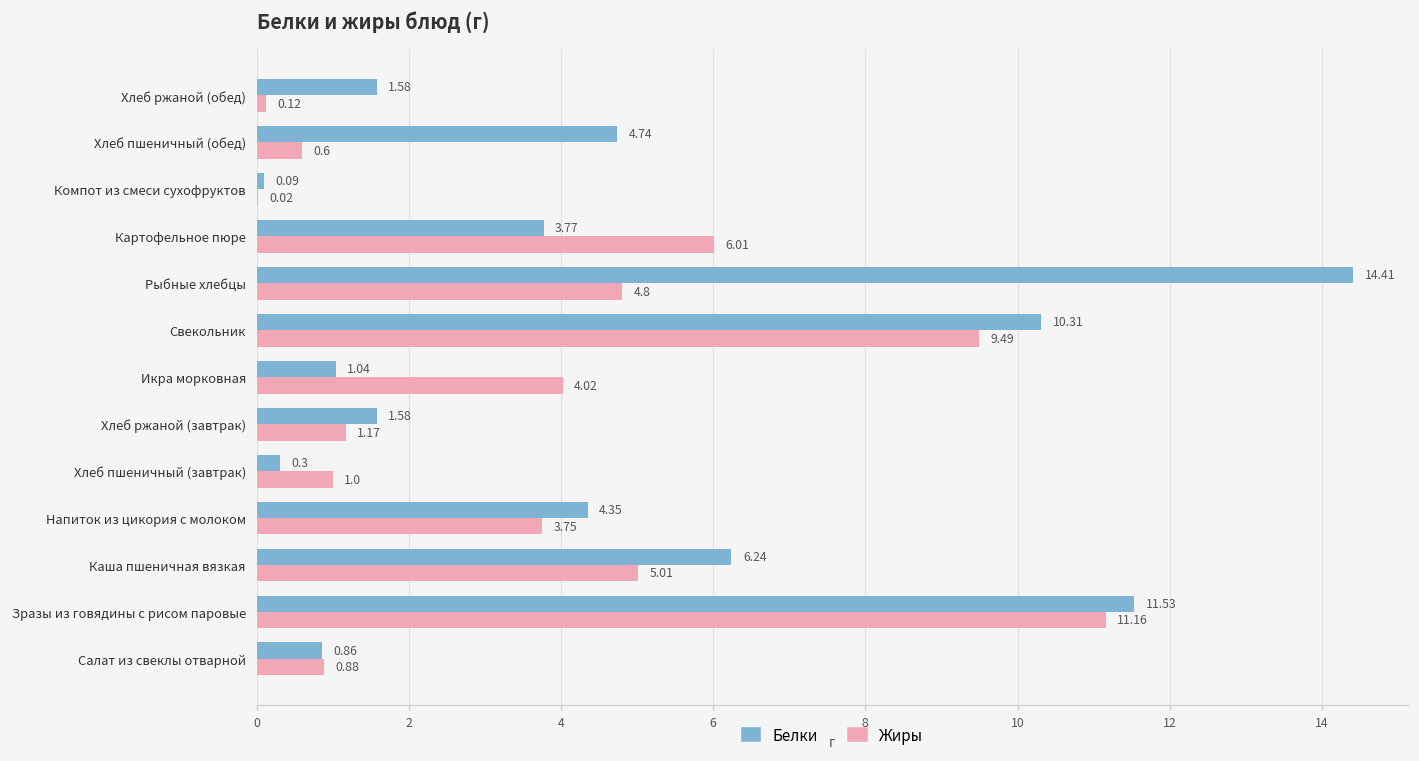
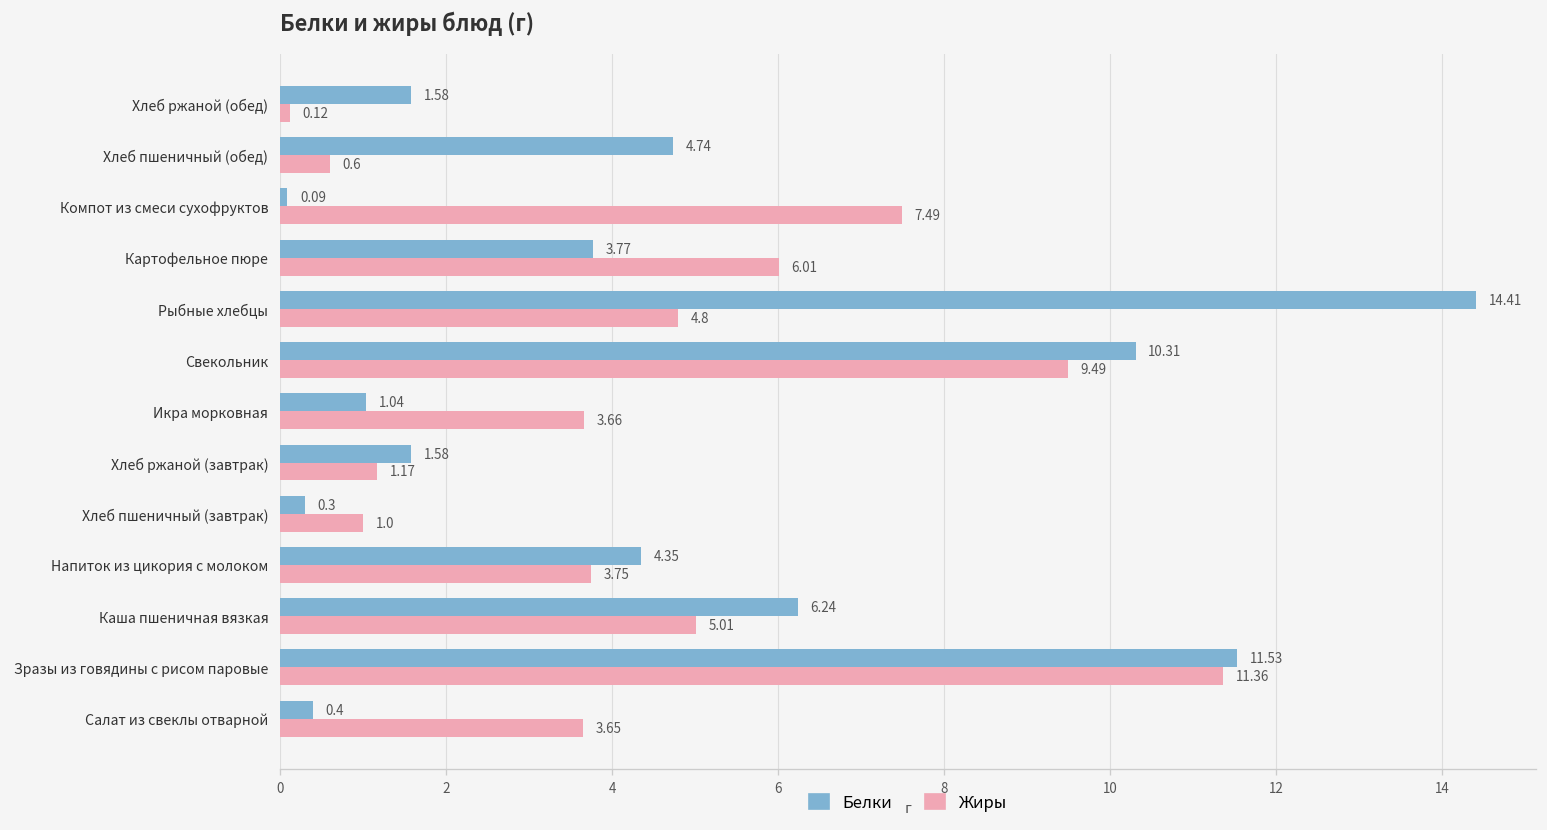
Жиры, Компот из смеси сухофруктов: 0.02 -> 7.49
Жиры, Икра морковная: 4.02 -> 3.66
Жиры, Зразы из говядины с рисом паровые: 11.16 -> 11.36
Белки, Салат из свеклы отварной: 0.86 -> 0.4
Жиры, Салат из свеклы отварной: 0.88 -> 3.65
